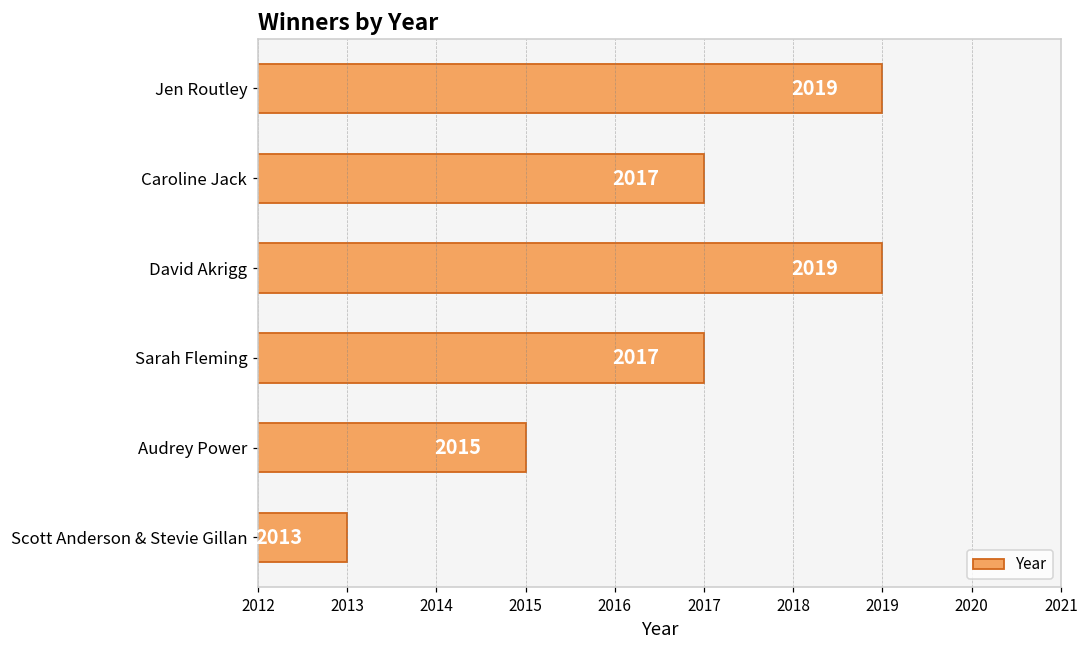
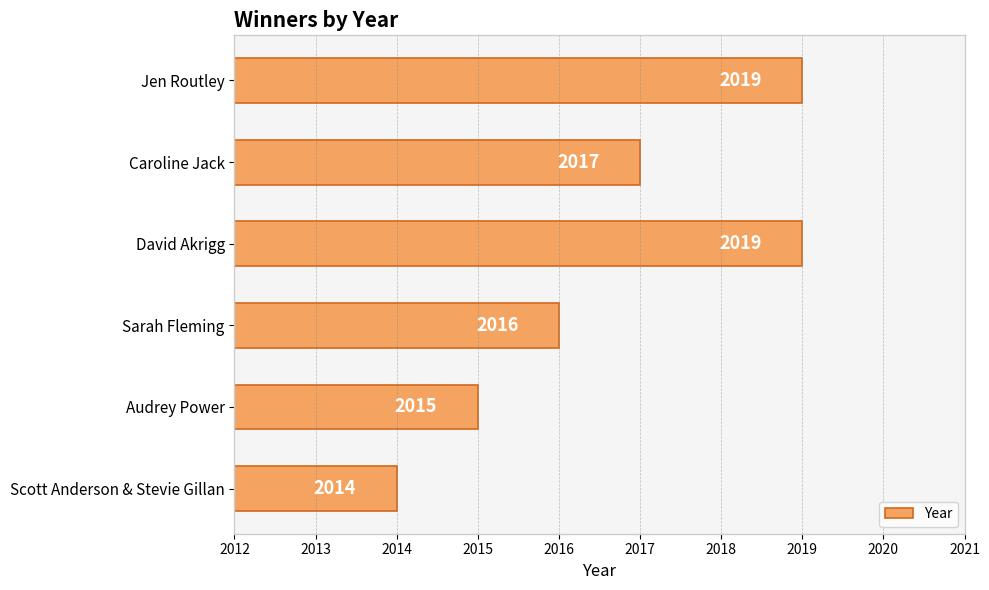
Sarah Fleming: 2017 -> 2016
Scott Anderson & Stevie Gillan: 2013 -> 2014
